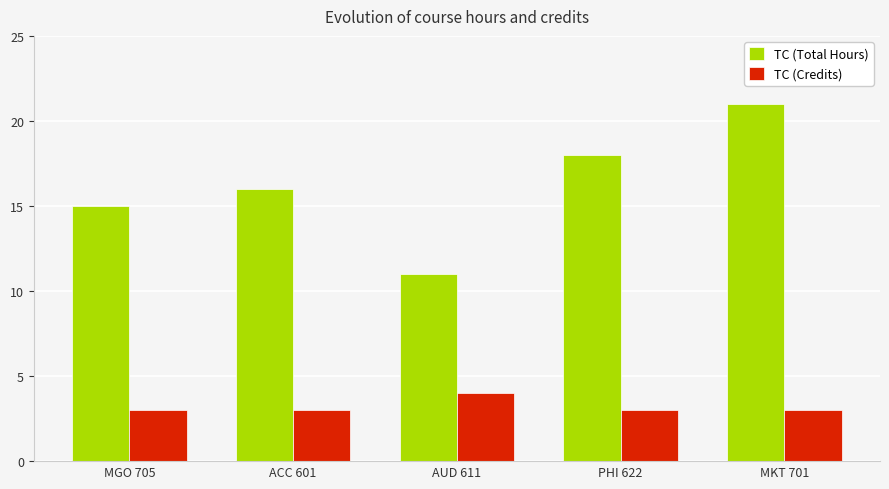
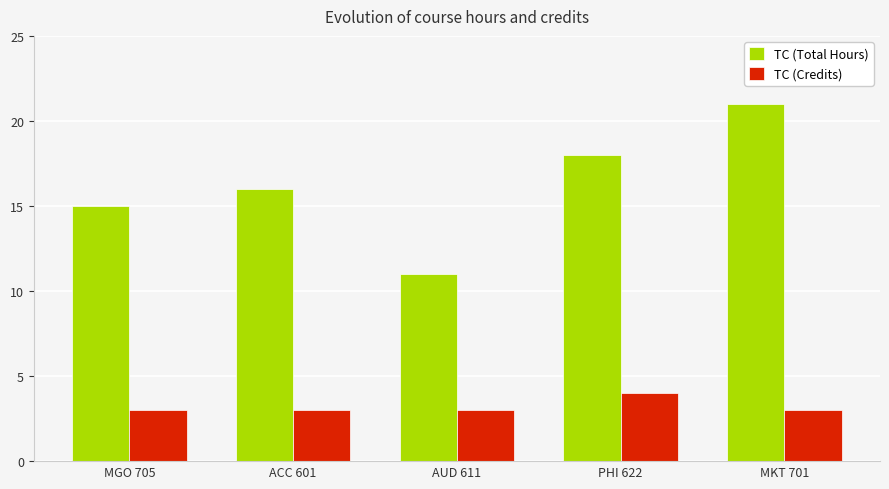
TC (Credits), AUD 611: 4 -> 3
TC (Credits), PHI 622: 3 -> 4
